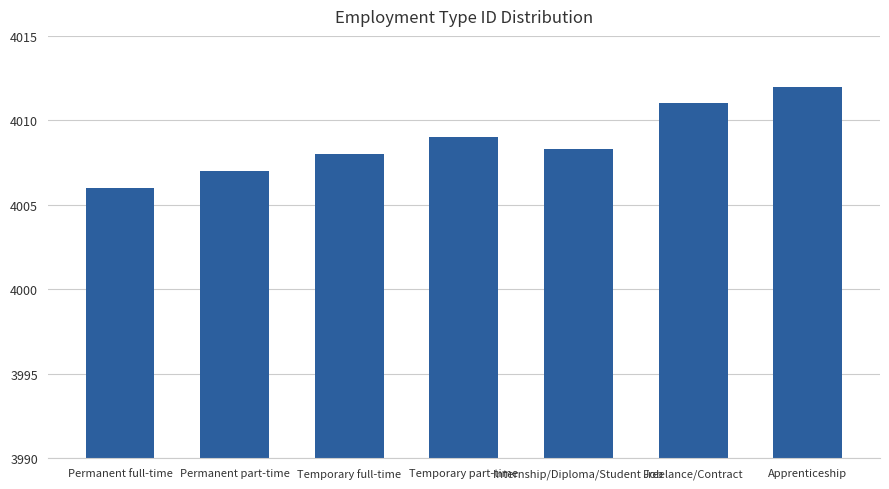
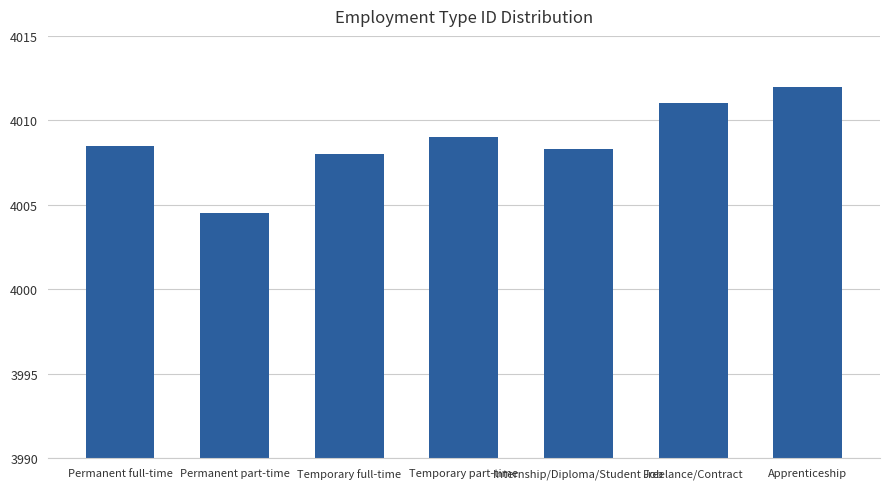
Permanent full-time: 4006.0 -> 4008.5
Permanent part-time: 4007.0 -> 4004.5
